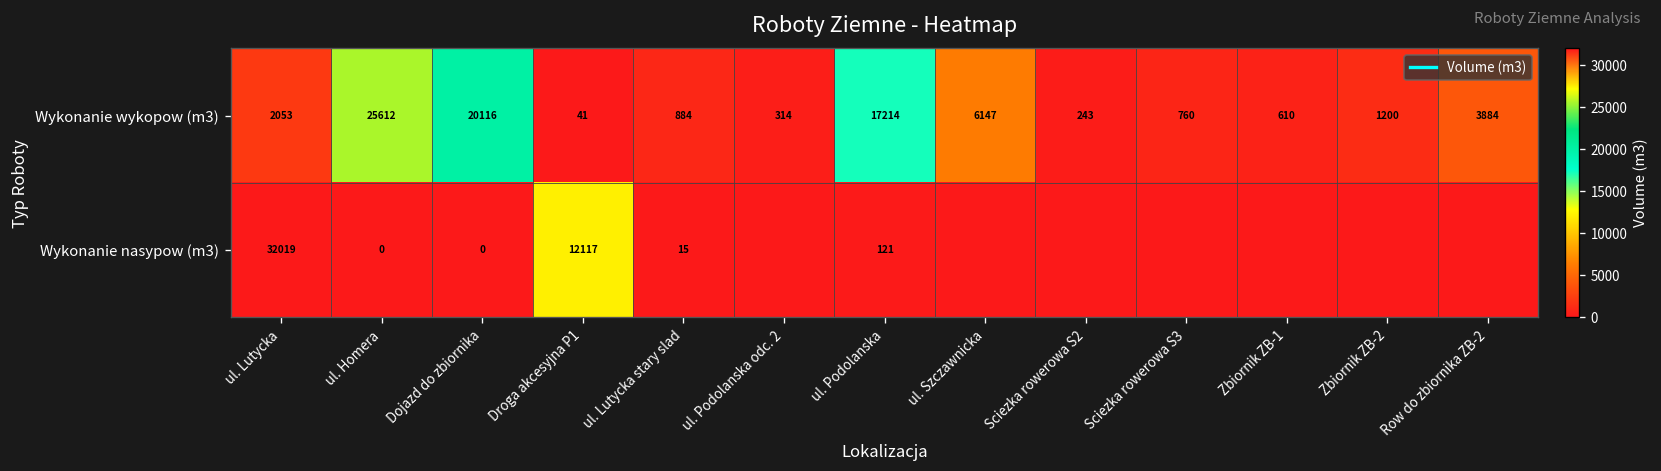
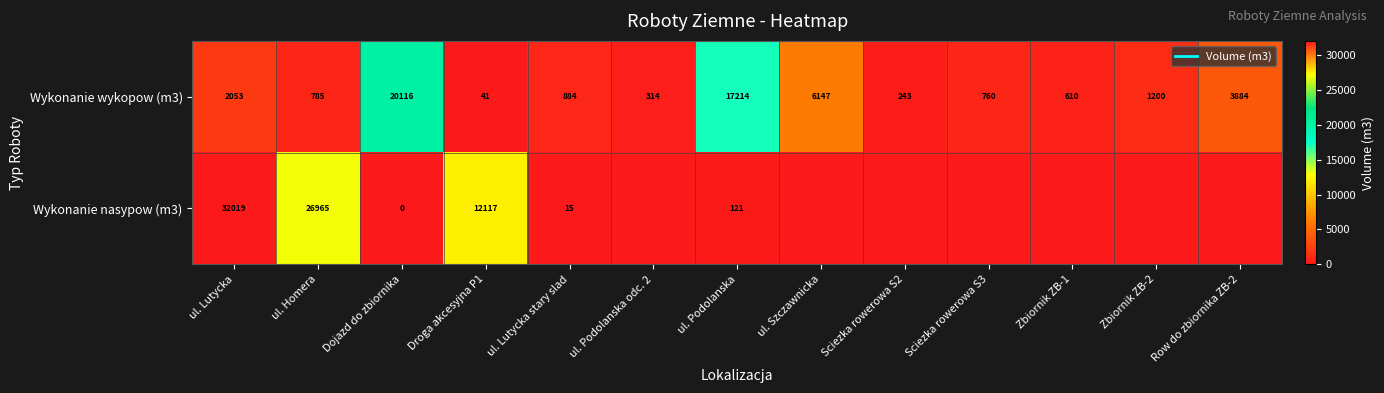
Wykonanie wykopow (m3), ul. Homera: 25612 -> 785
Wykonanie nasypow (m3), ul. Homera: 0 -> 26965
